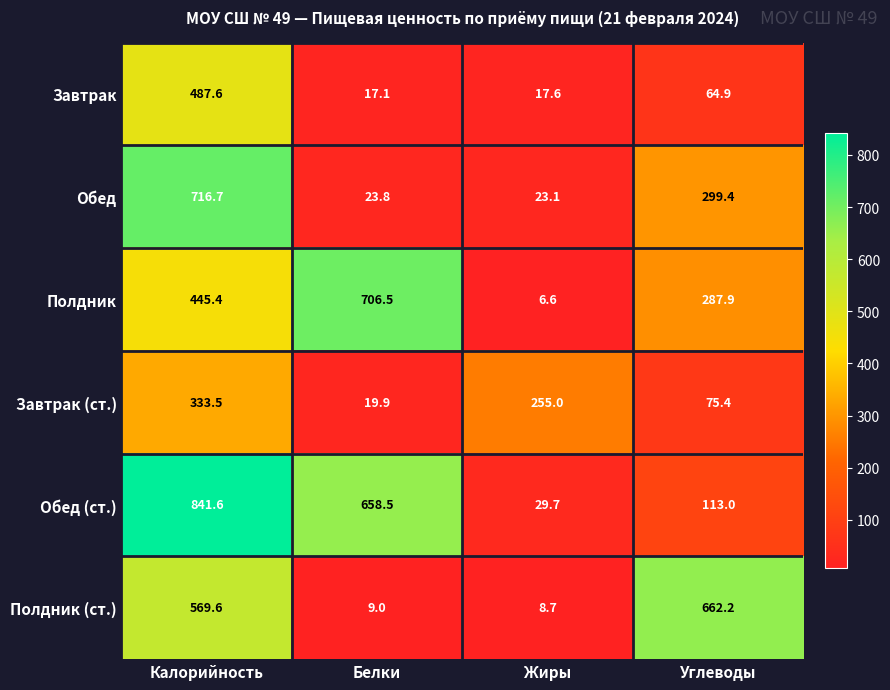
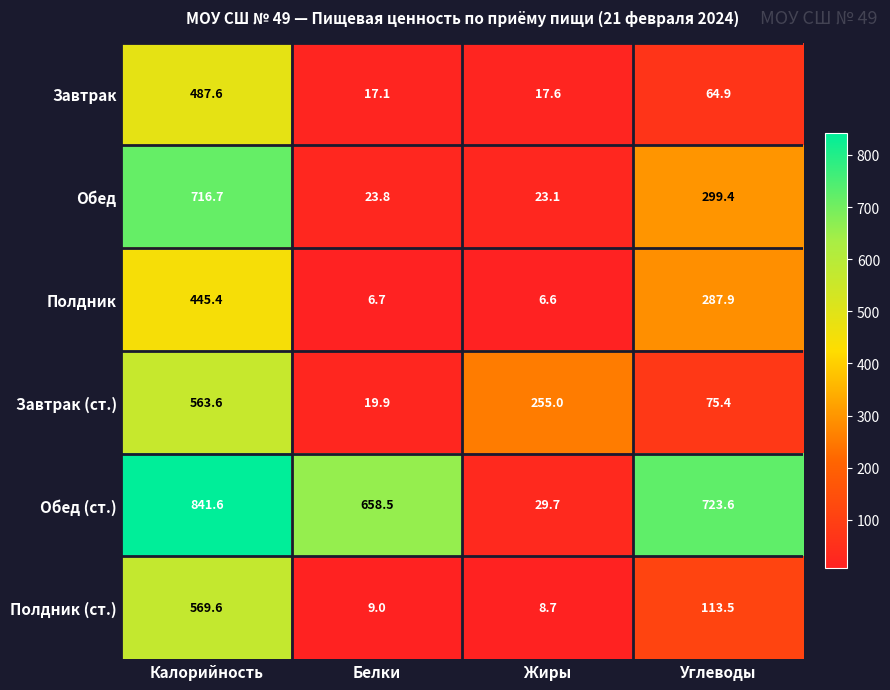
Полдник, Белки: 706.5 -> 6.7
Завтрак (ст.), Калорийность: 333.5 -> 563.6
Обед (ст.), Углеводы: 113.0 -> 723.6
Полдник (ст.), Углеводы: 662.2 -> 113.5
